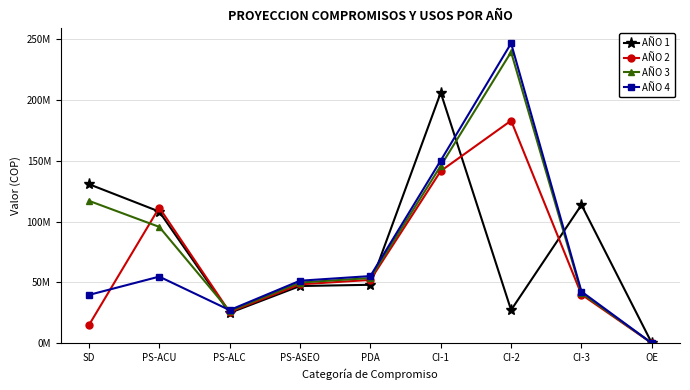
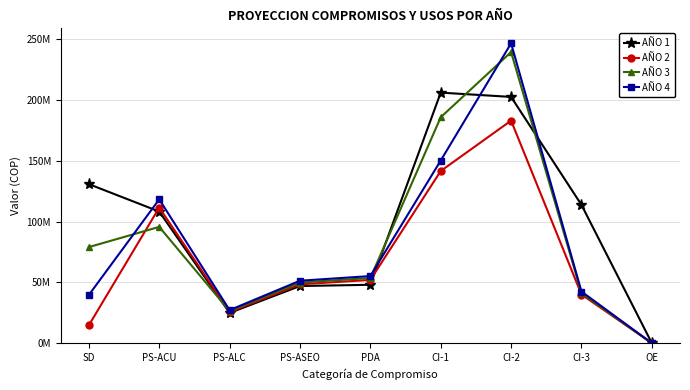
AÑO 3, SD: 117000000 -> 79000000
AÑO 4, PS-ACU: 55000000 -> 118000000
AÑO 3, CI-1: 146000000 -> 186000000
AÑO 1, CI-2: 27000000 -> 202000000
